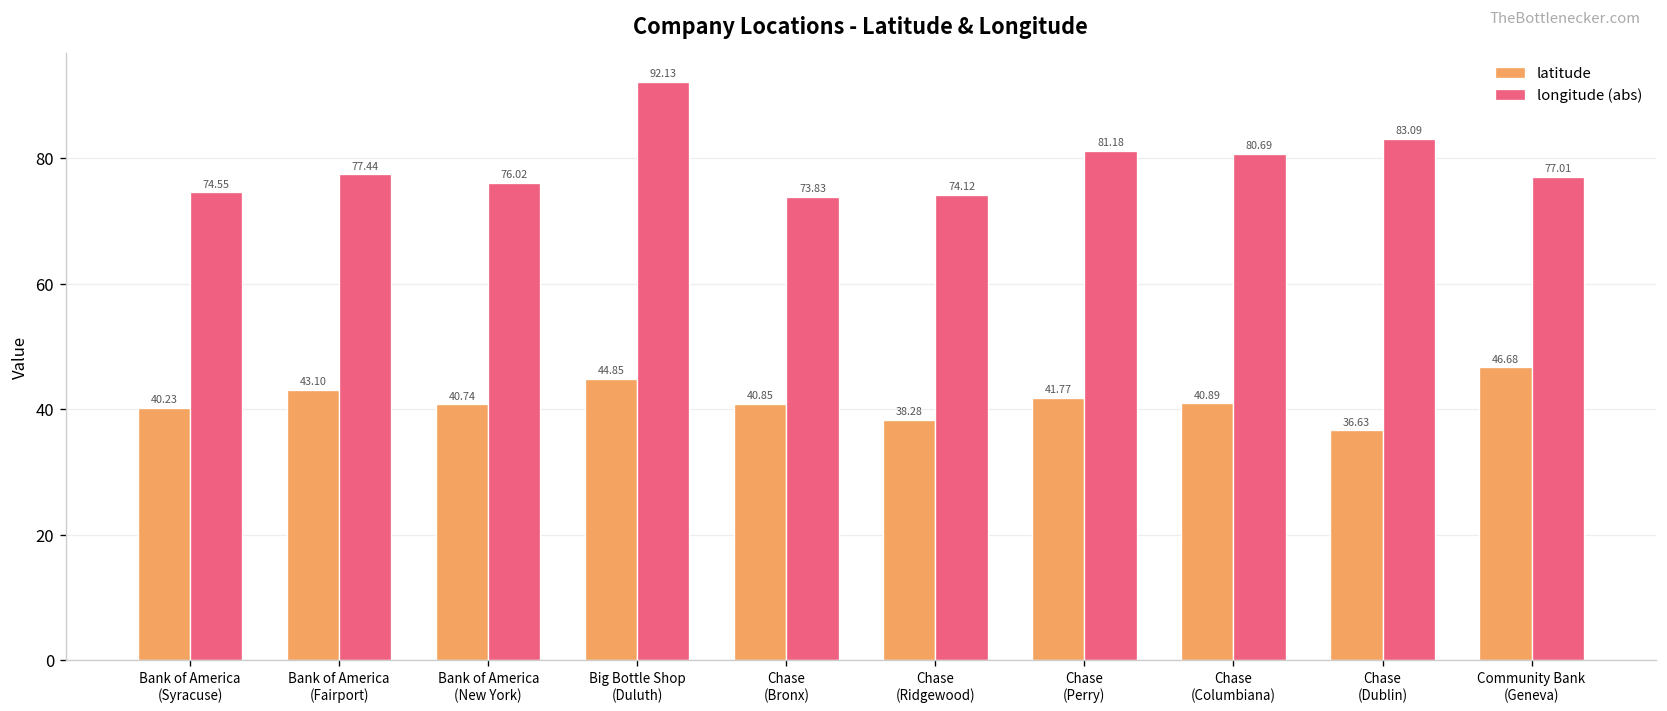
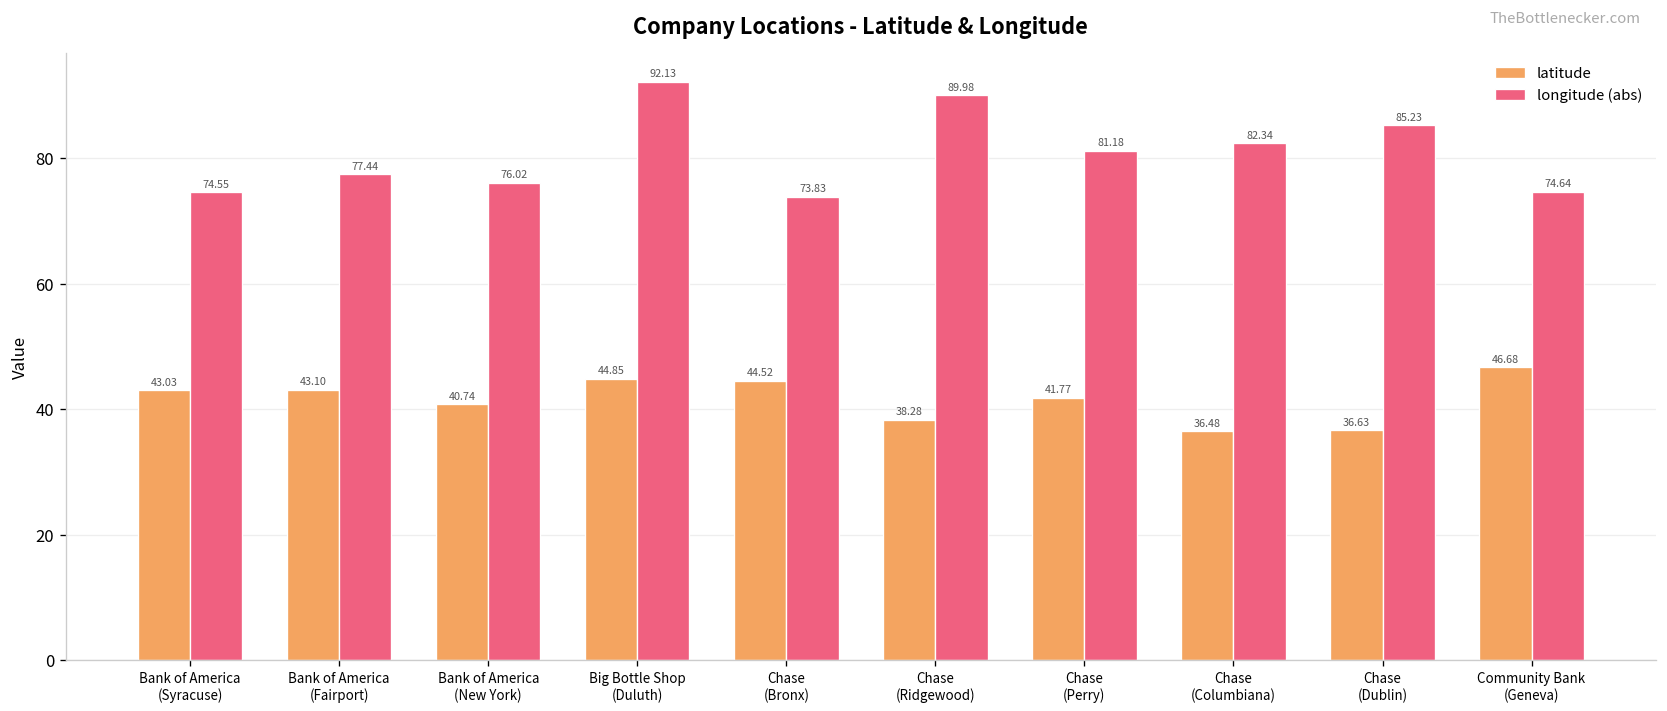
latitude, Bank of America (Syracuse): 40.23 -> 43.03
latitude, Chase (Bronx): 40.85 -> 44.52
longitude (abs), Chase (Ridgewood): 74.12 -> 89.98
latitude, Chase (Columbiana): 40.89 -> 36.48
longitude (abs), Chase (Columbiana): 80.69 -> 82.34
longitude (abs), Chase (Dublin): 83.09 -> 85.23
longitude (abs), Community Bank (Geneva): 77.01 -> 74.64
